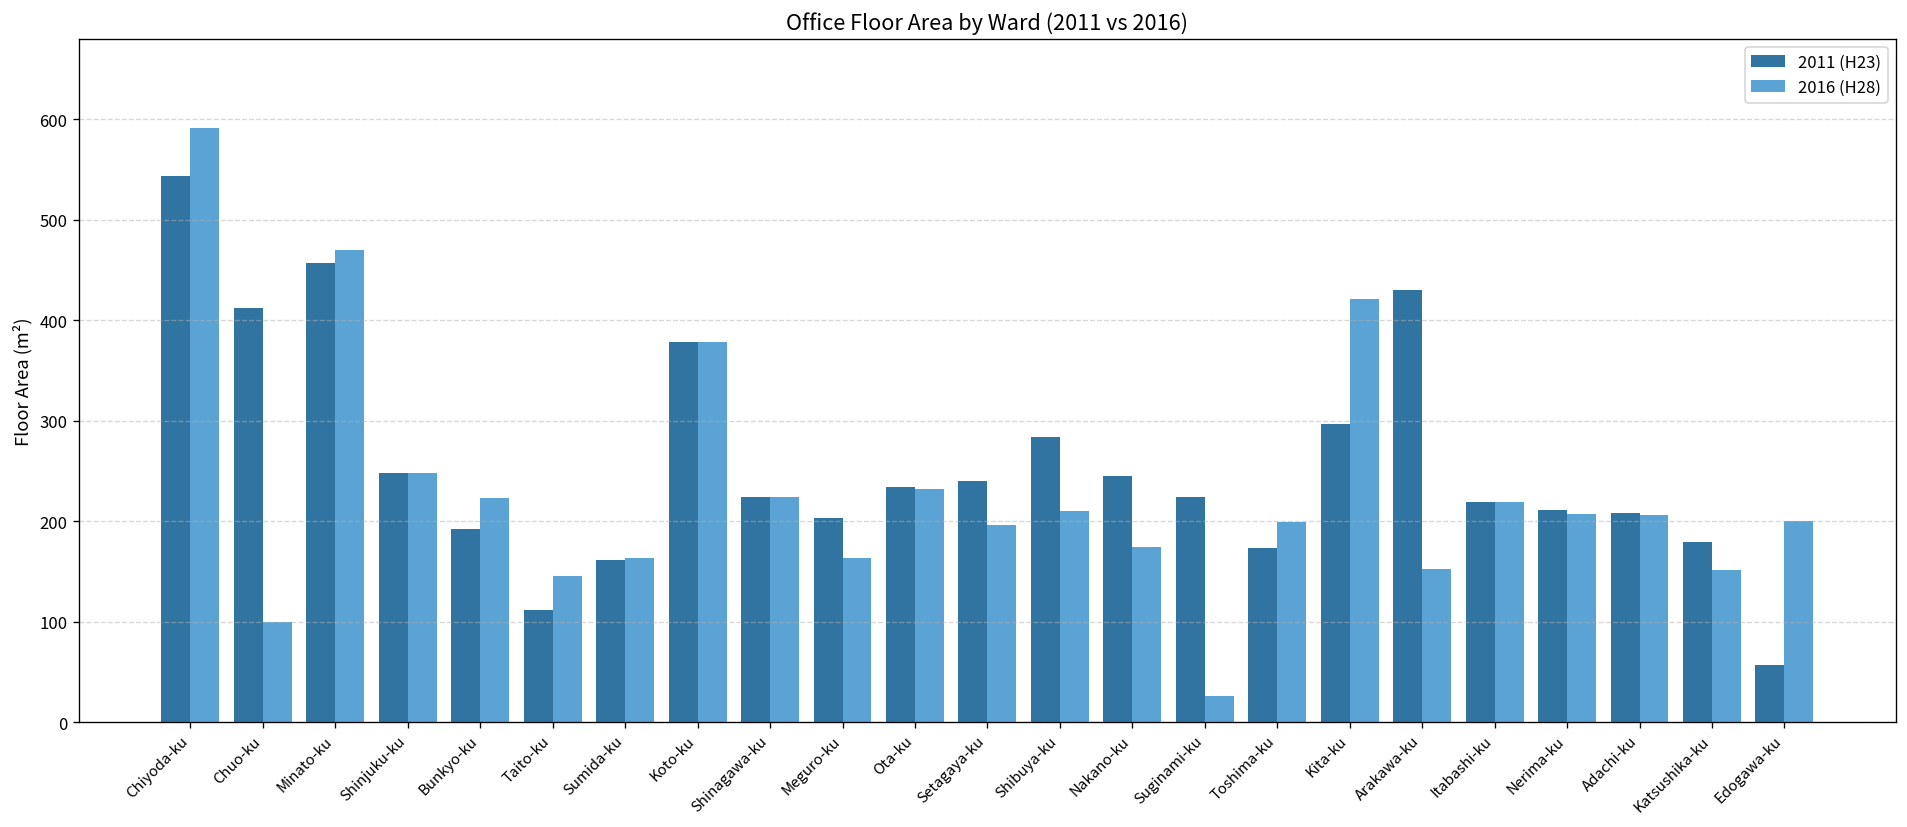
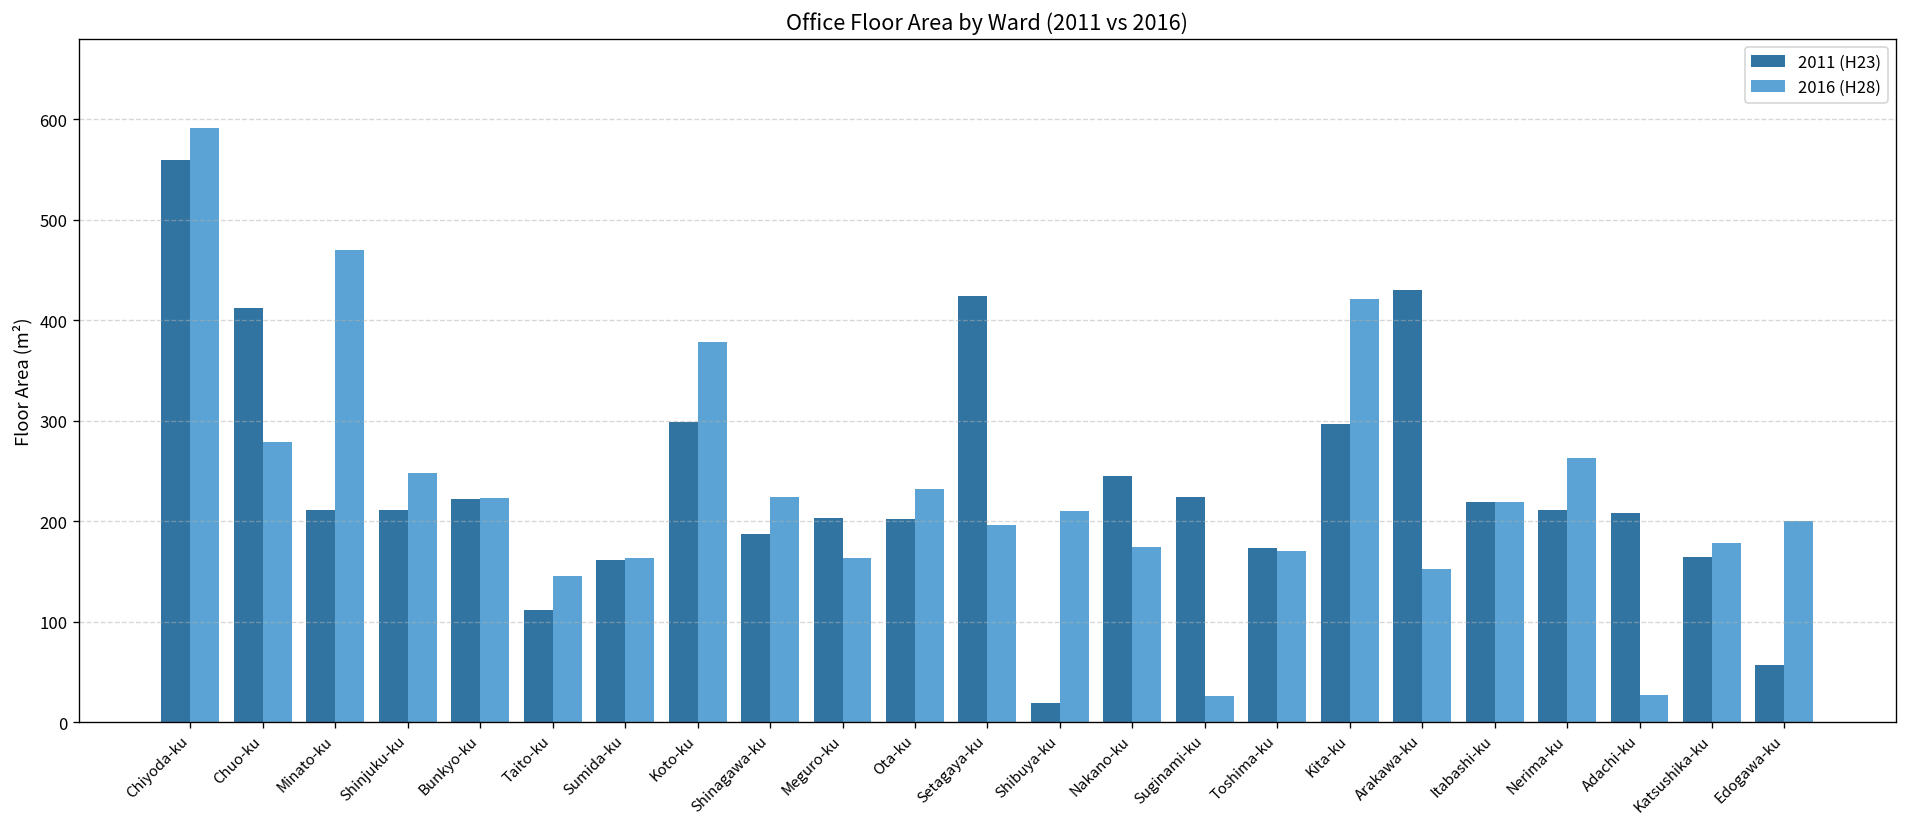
2011 (H23), Chiyoda-ku: 540 -> 560
2016 (H28), Chuo-ku: 100 -> 280
2011 (H23), Minato-ku: 460 -> 210
2011 (H23), Shinjuku-ku: 250 -> 210
2011 (H23), Bunkyo-ku: 190 -> 220
2011 (H23), Koto-ku: 380 -> 300
2011 (H23), Shinagawa-ku: 220 -> 190
2011 (H23), Ota-ku: 230 -> 200
2011 (H23), Setagaya-ku: 240 -> 420
2011 (H23), Shibuya-ku: 280 -> 20
2016 (H28), Toshima-ku: 200 -> 170
2016 (H28), Nerima-ku: 210 -> 260
2016 (H28), Adachi-ku: 210 -> 30
2011 (H23), Katsushika-ku: 180 -> 160
2016 (H28), Katsushika-ku: 150 -> 180
